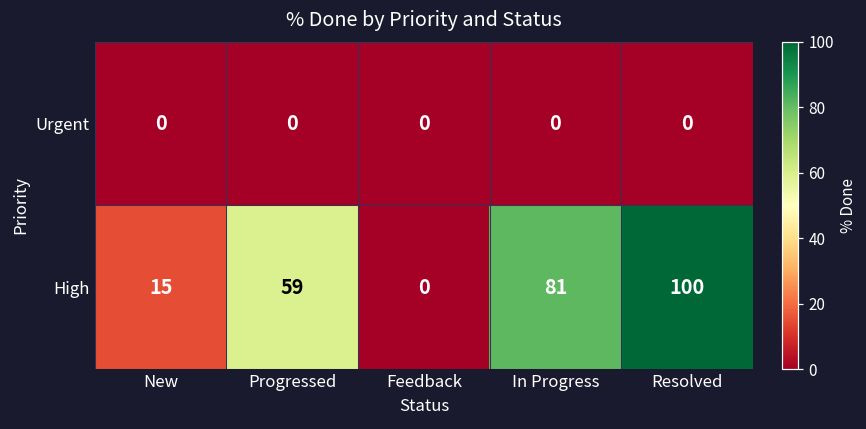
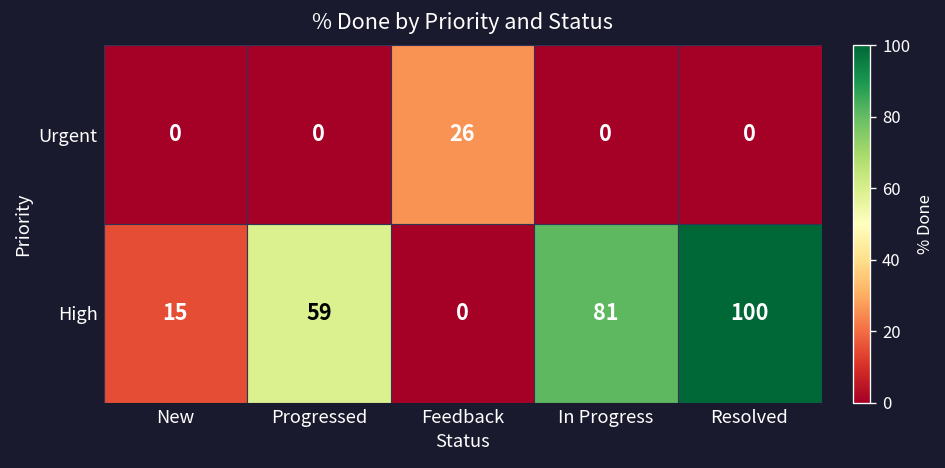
Urgent, Feedback: 0 -> 26
